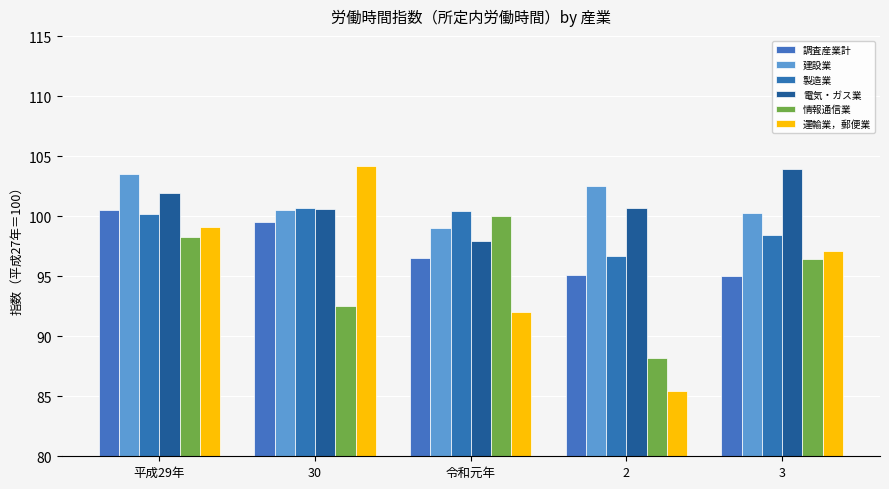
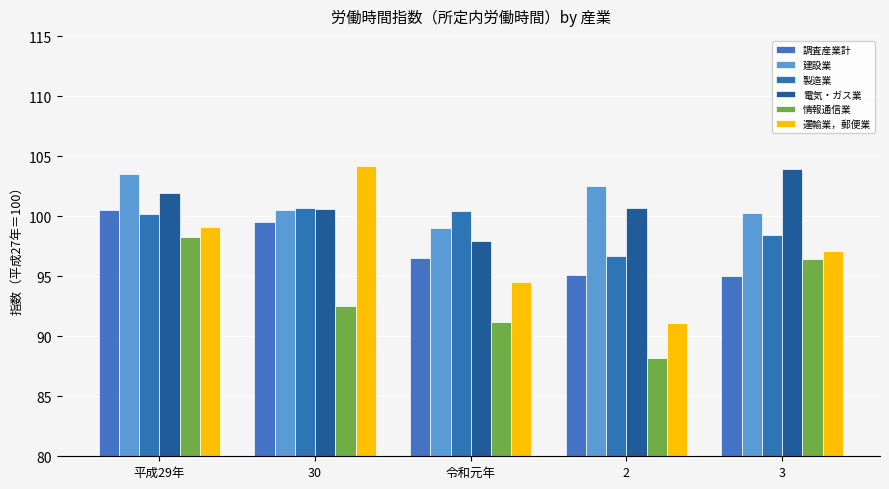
情報通信業, 令和元年: 100.0 -> 91.2
運輸業，郵便業, 令和元年: 92.0 -> 94.5
運輸業，郵便業, 2: 85.4 -> 91.1
